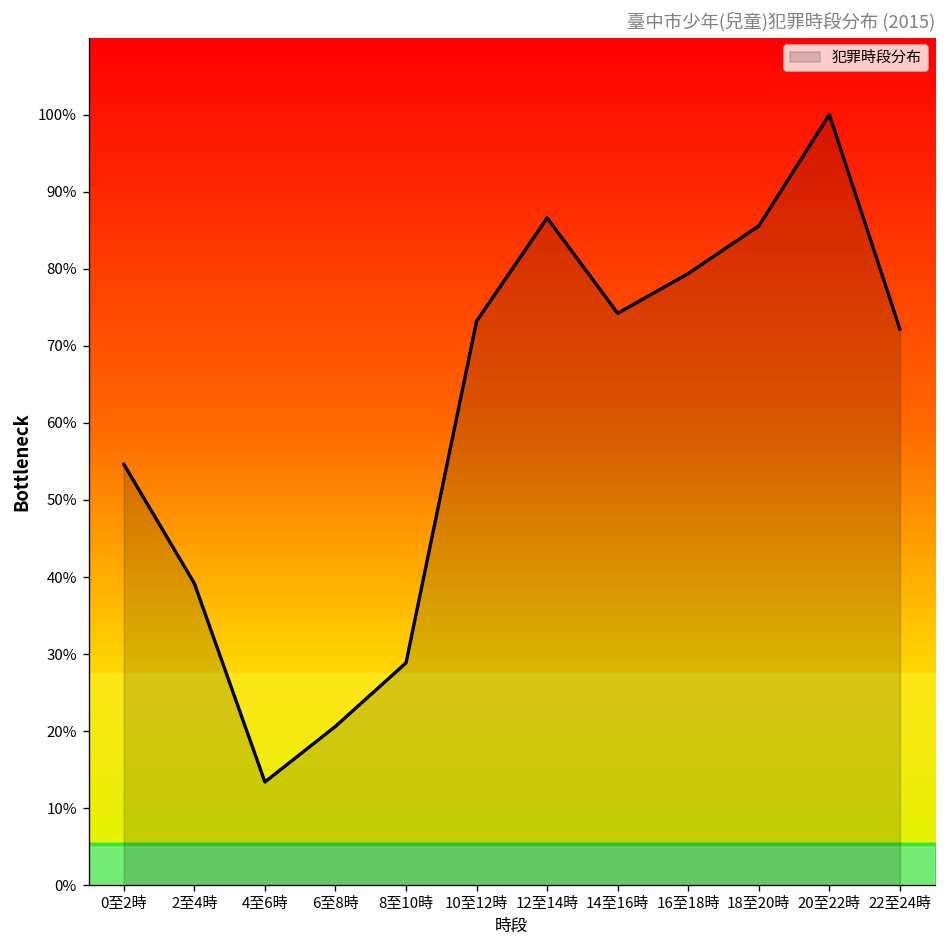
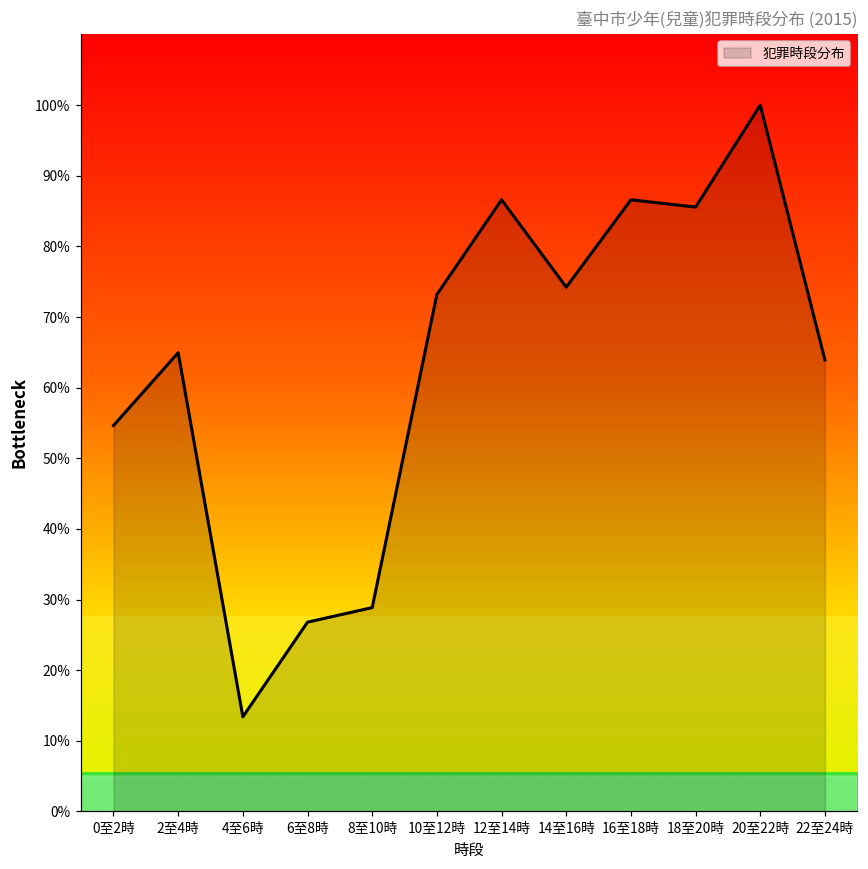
2至4時: 39% -> 65%
6至8時: 21% -> 27%
16至18時: 79% -> 87%
22至24時: 72% -> 64%
